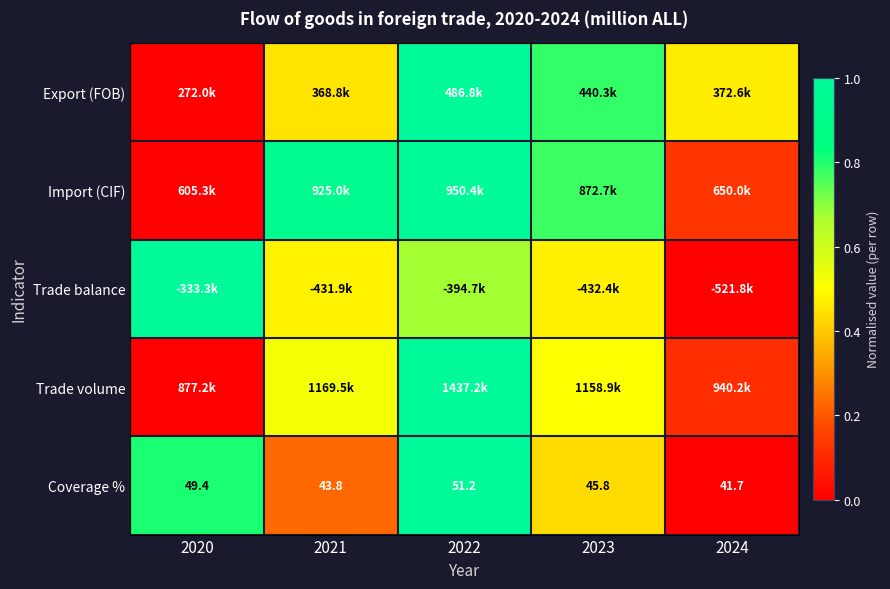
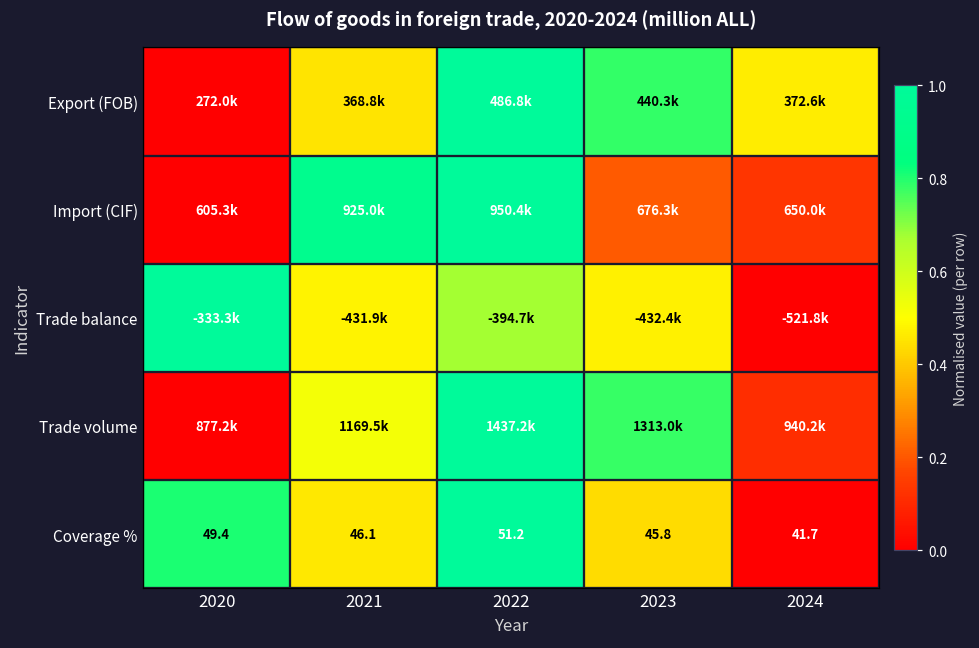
Import (CIF), 2023: 872.7k -> 676.3k
Trade volume, 2023: 1158.9k -> 1313.0k
Coverage %, 2021: 43.8 -> 46.1
